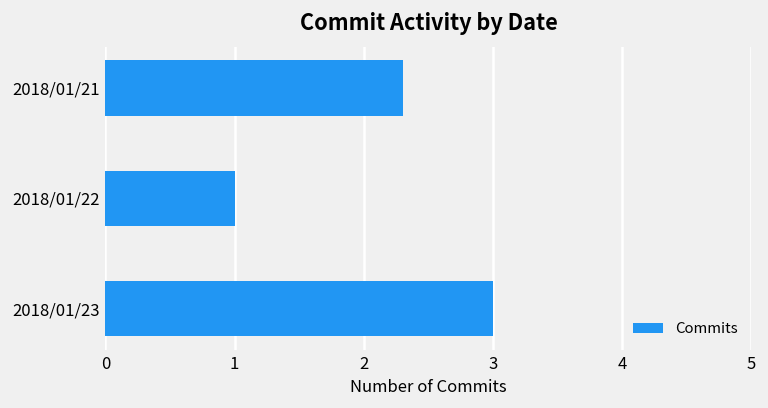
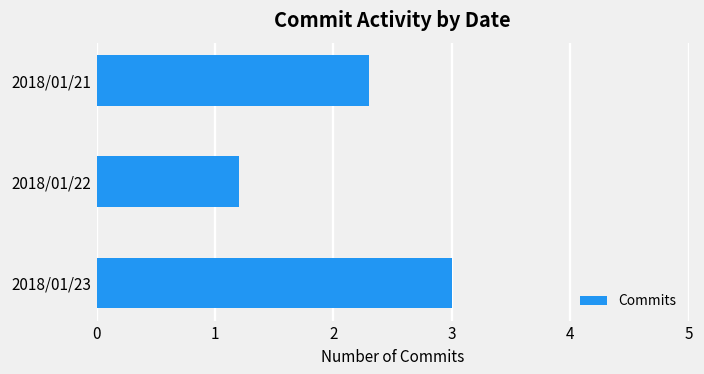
2018/01/22: 1.0 -> 1.2
